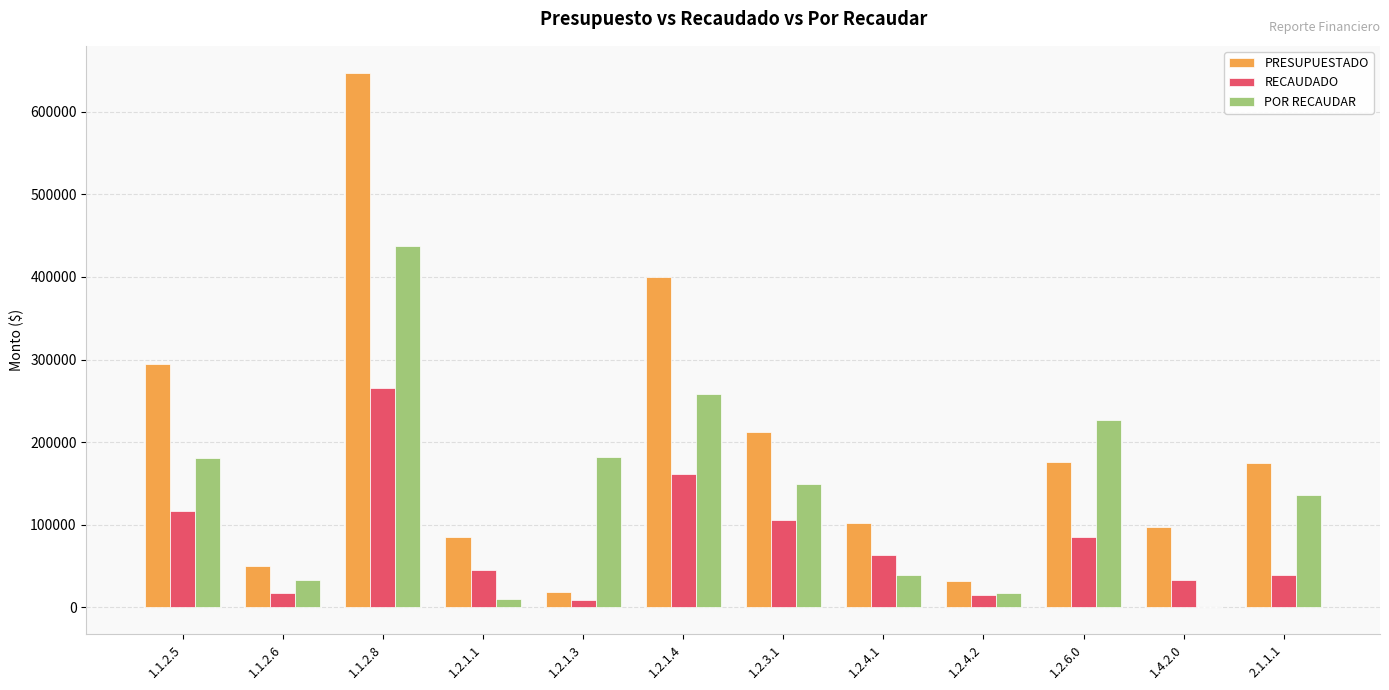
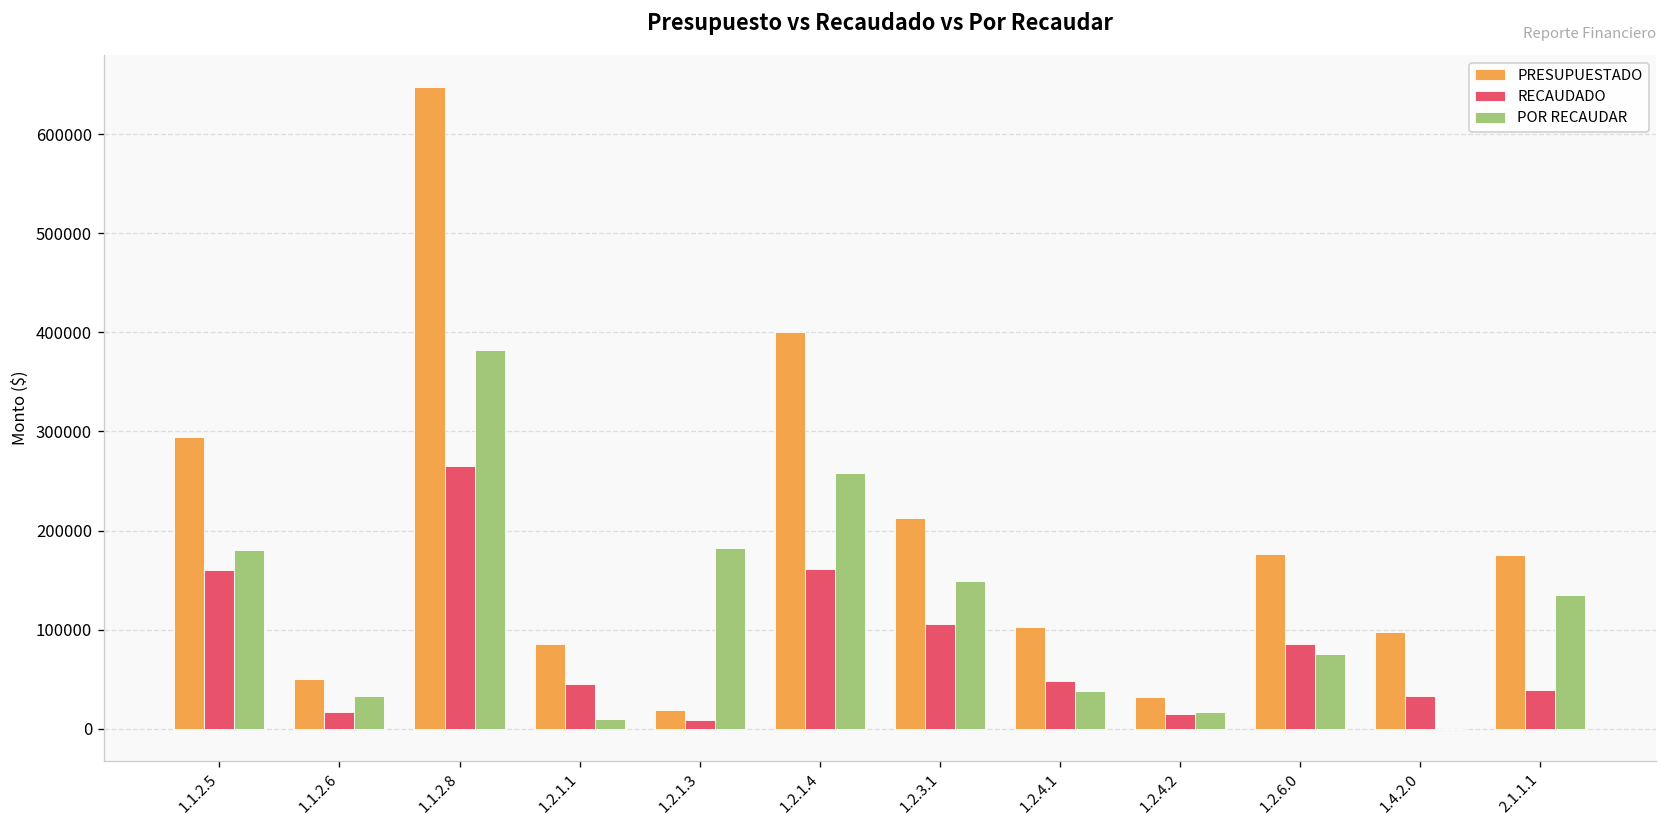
RECAUDADO, 1.1.2.5: 120000 -> 160000
POR RECAUDAR, 1.1.2.8: 440000 -> 380000
RECAUDADO, 1.2.4.1: 60000 -> 50000
POR RECAUDAR, 1.2.6.0: 230000 -> 80000
